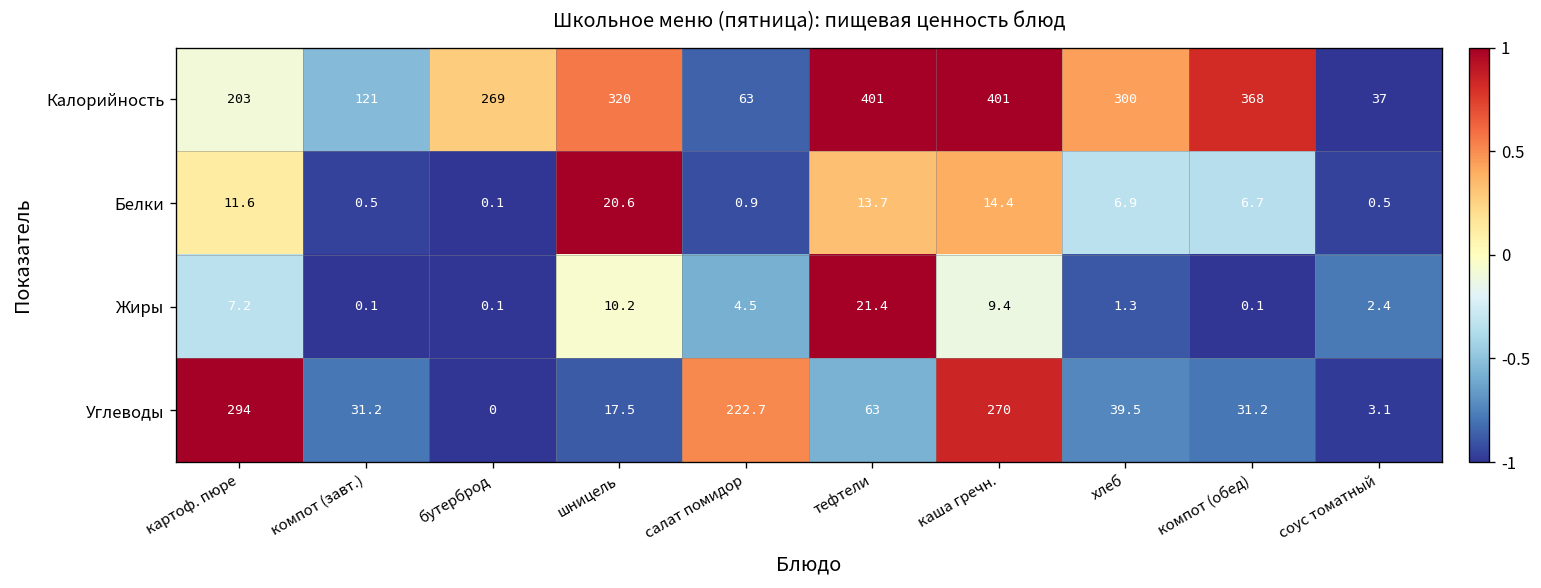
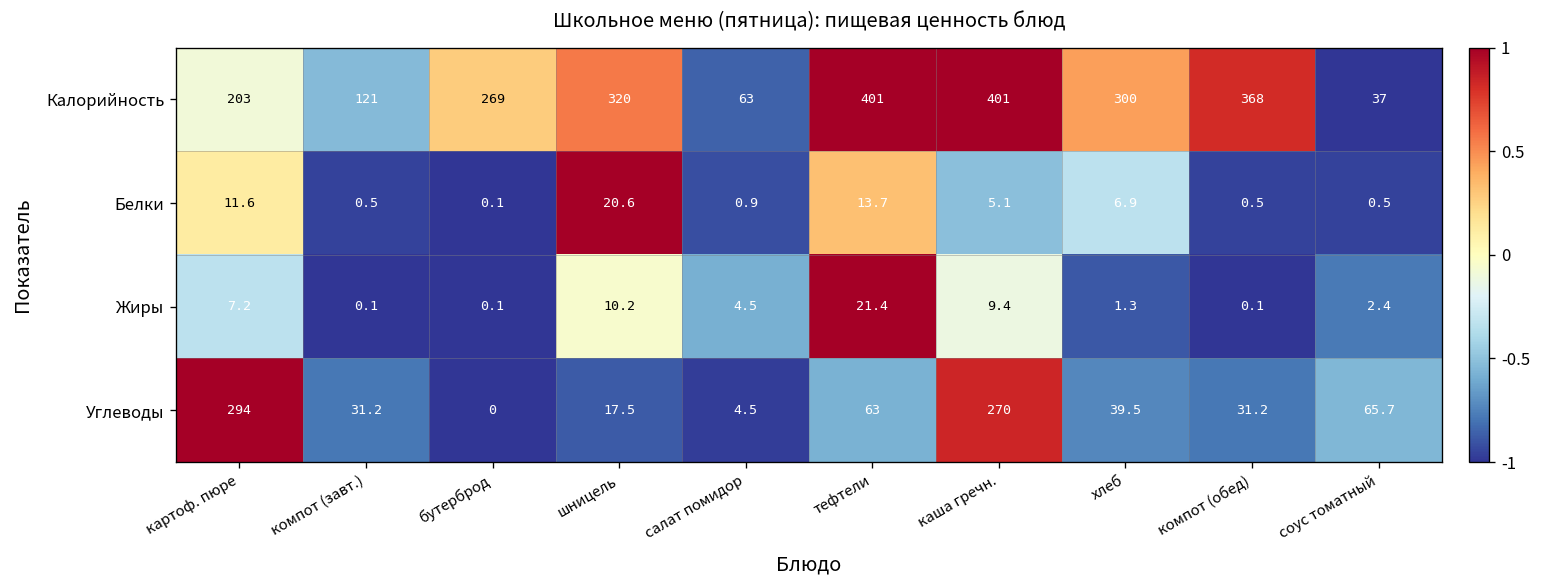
Белки, каша гречн.: 14.4 -> 5.1
Белки, компот (обед): 6.7 -> 0.5
Углеводы, салат помидор: 222.7 -> 4.5
Углеводы, соус томатный: 3.1 -> 65.7
